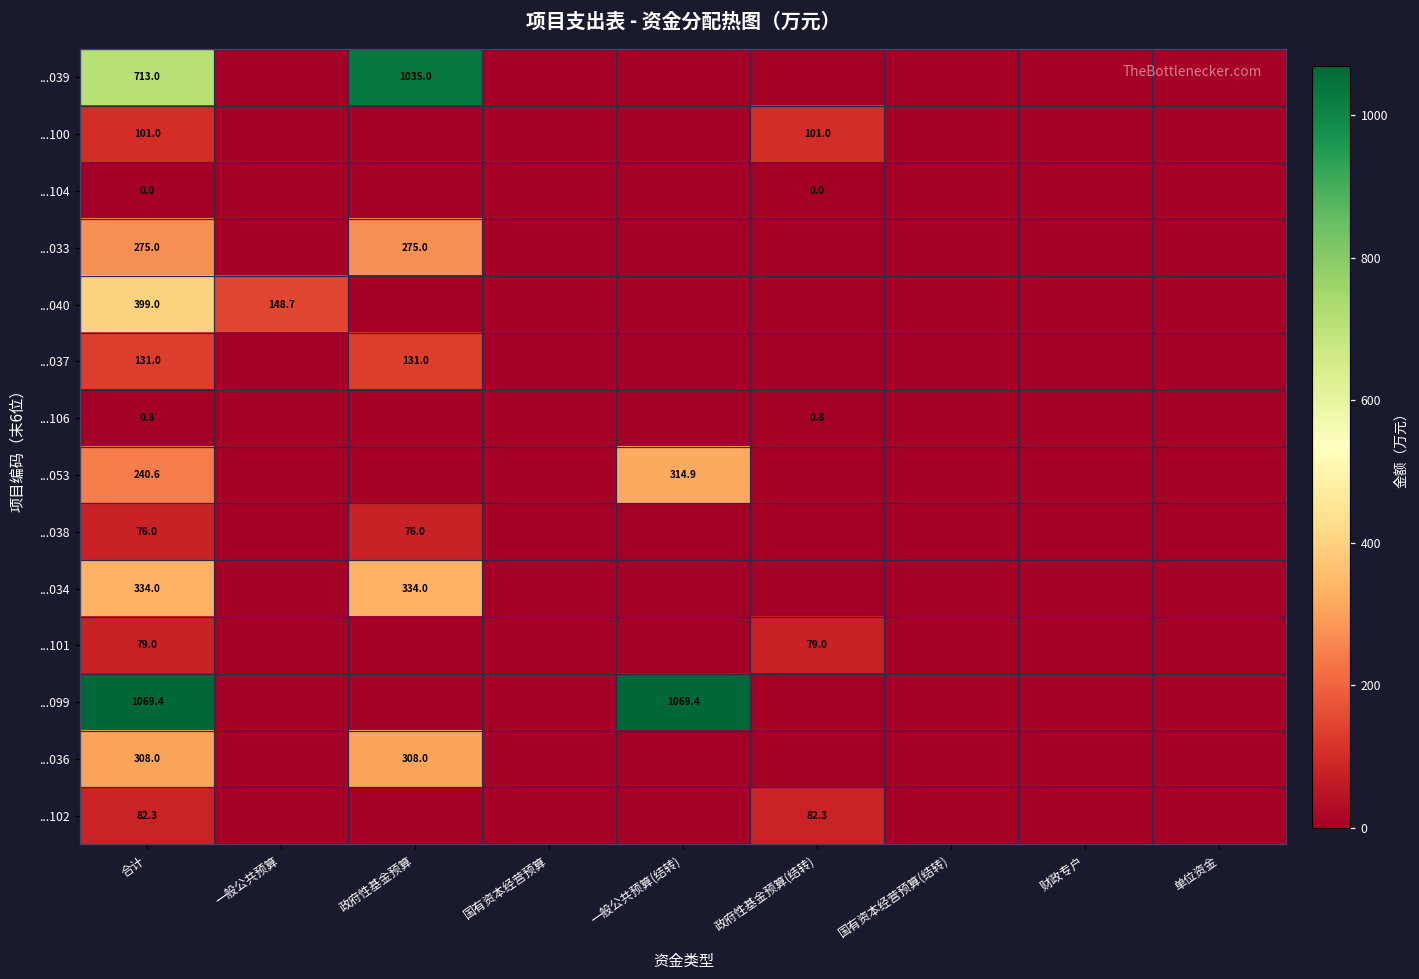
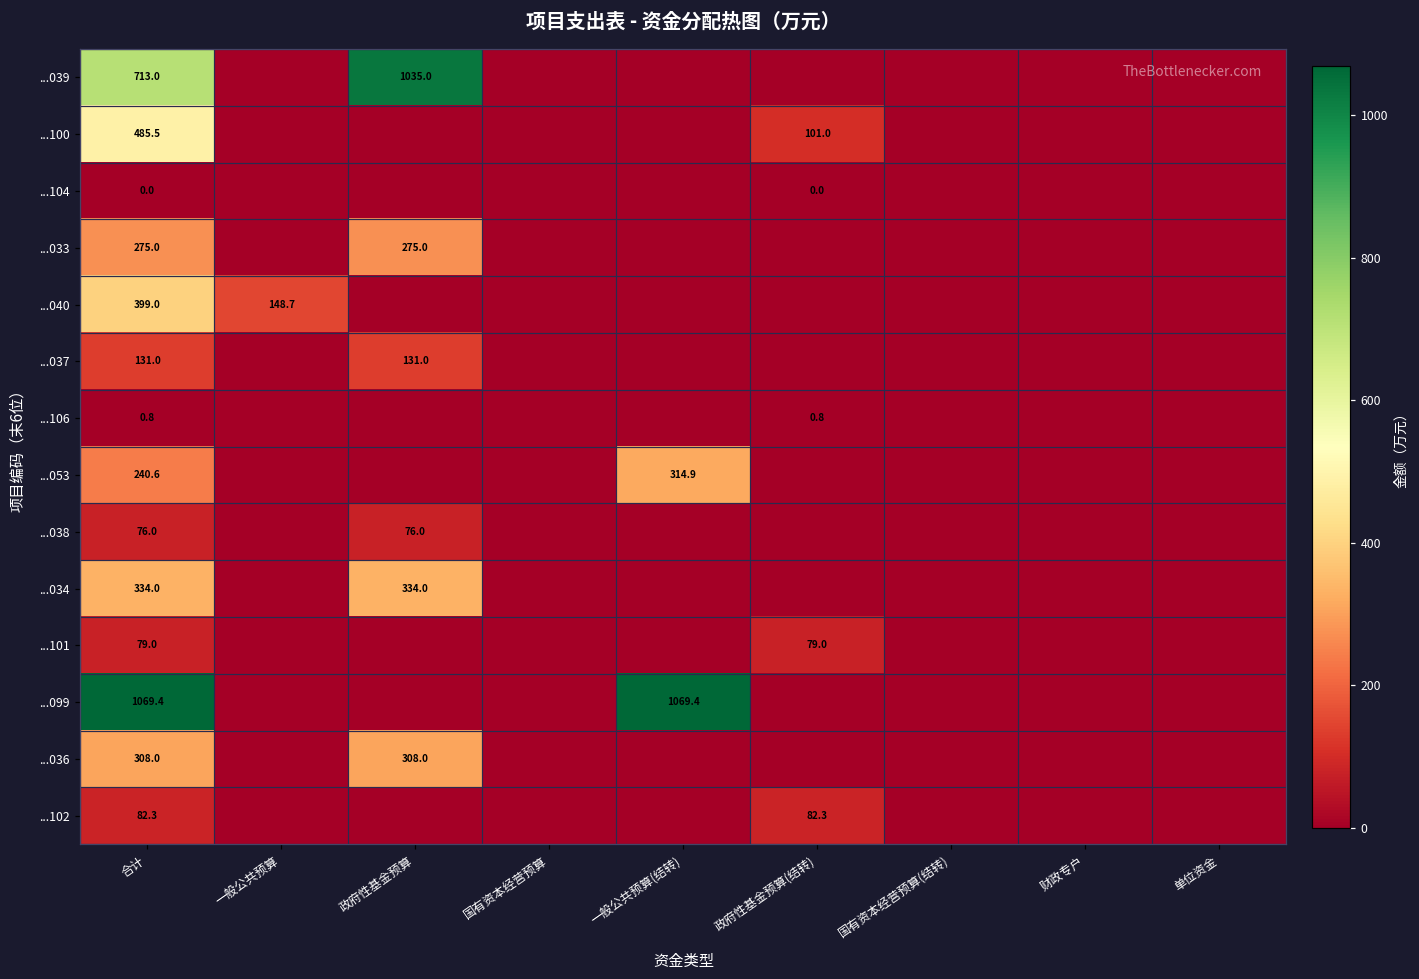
...100, 合计: 101.0 -> 485.5
